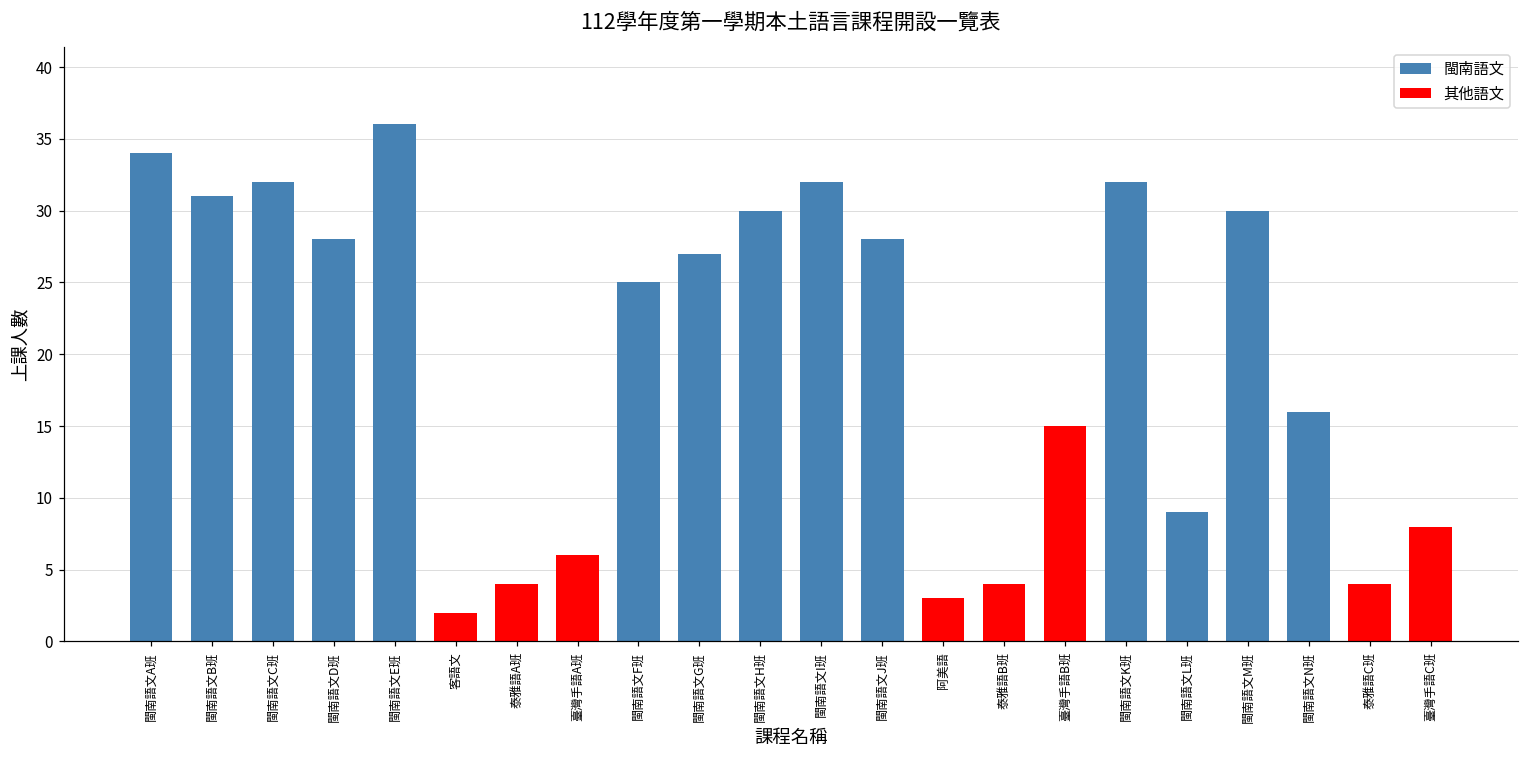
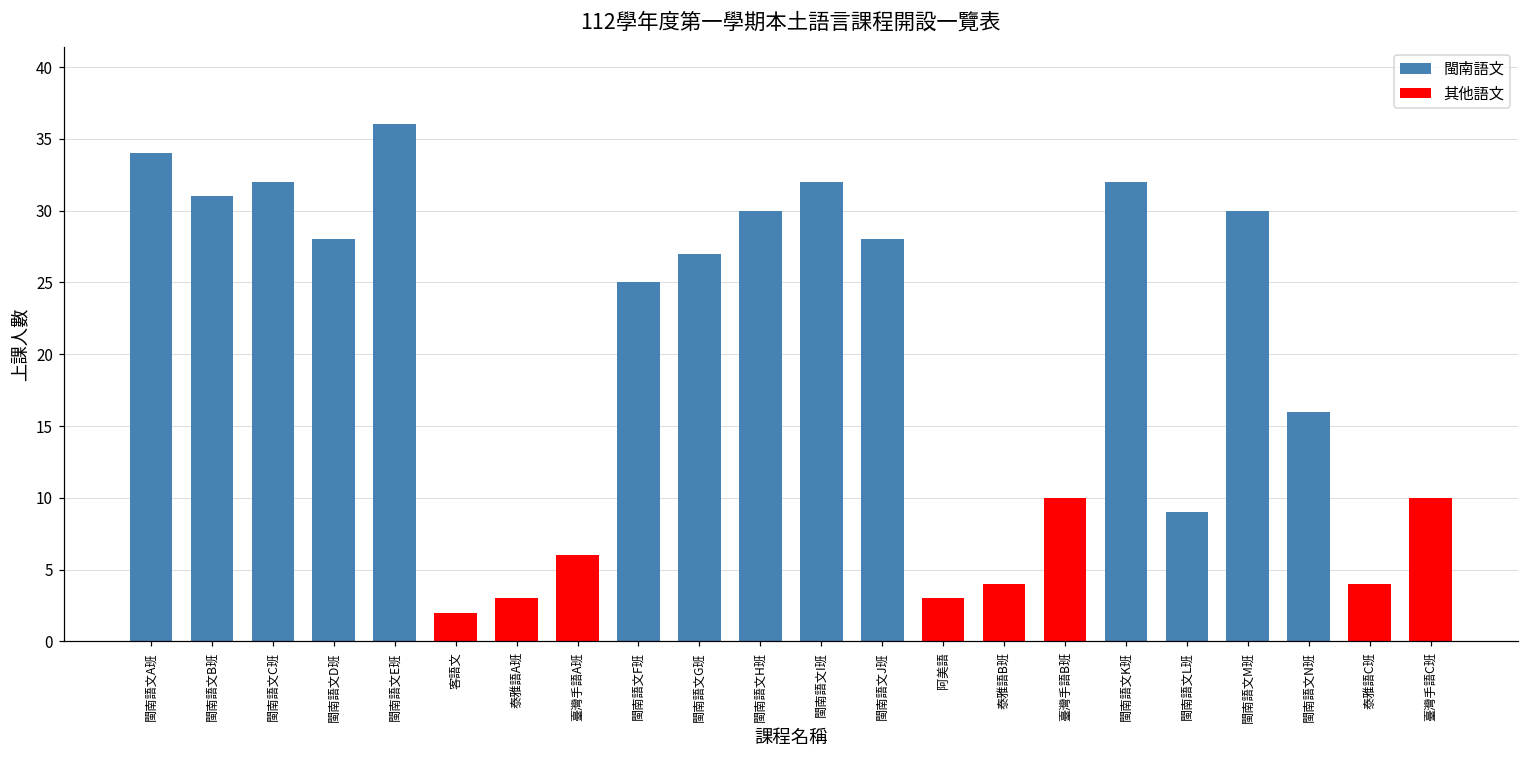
泰雅語A班: 4 -> 3
臺灣手語B班: 15 -> 10
臺灣手語C班: 8 -> 10
